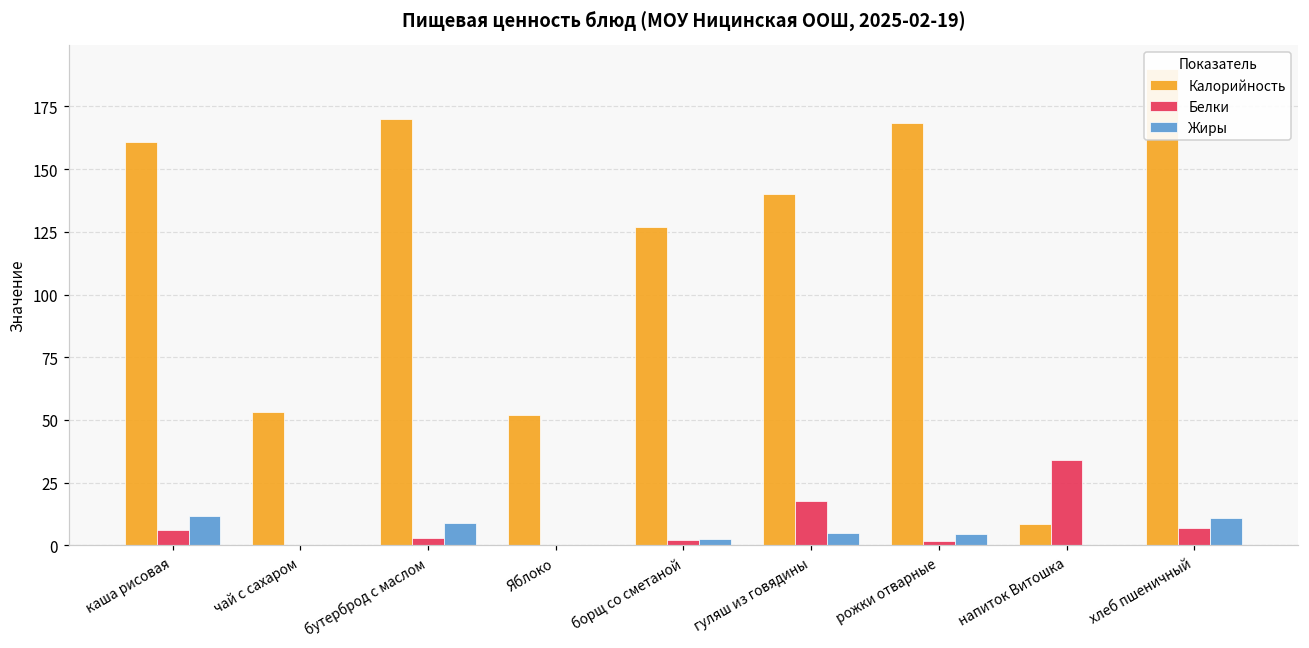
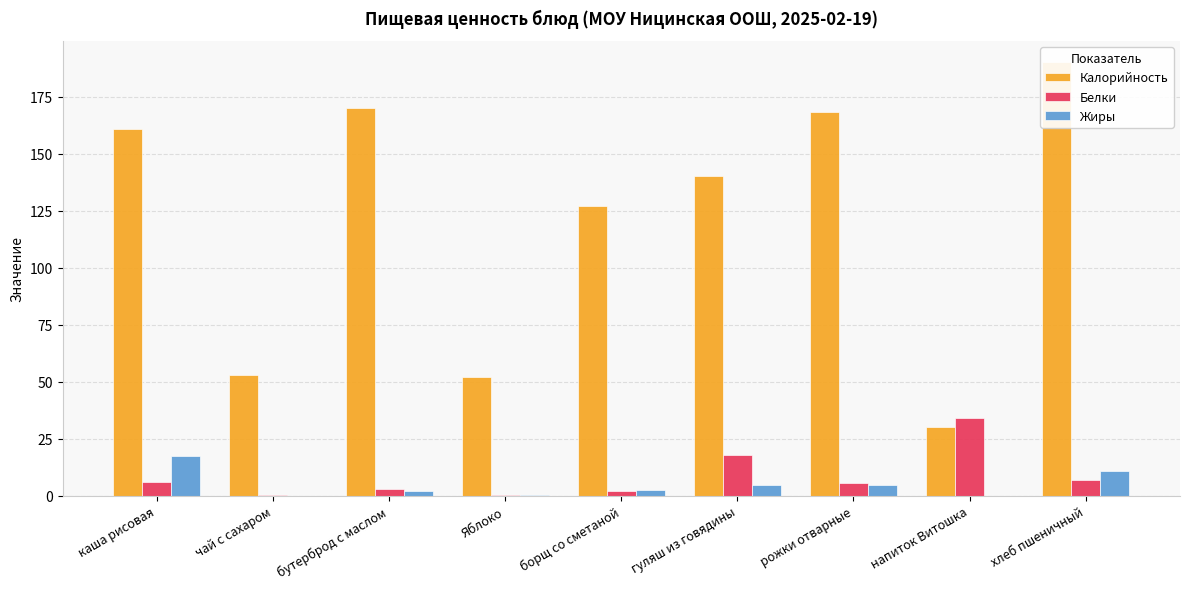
Жиры, каша рисовая: 12 -> 17
Жиры, бутерброд с маслом: 9 -> 2
Белки, рожки отварные: 2 -> 6
Калорийность, напиток Витошка: 9 -> 30
